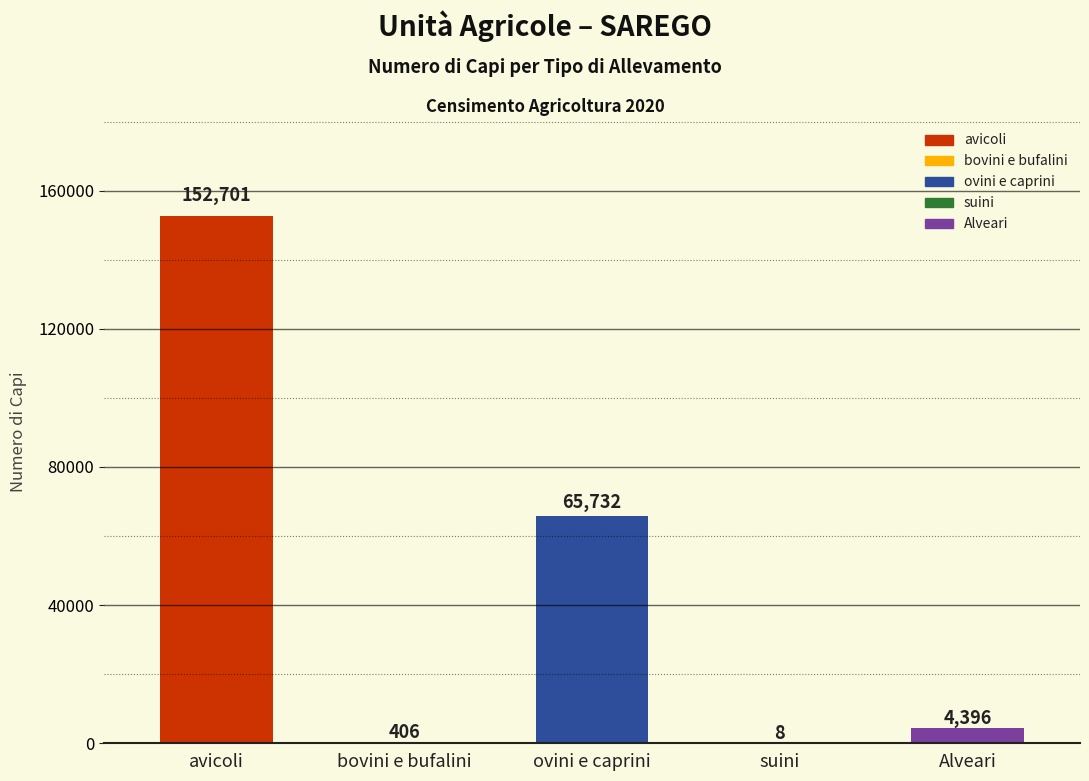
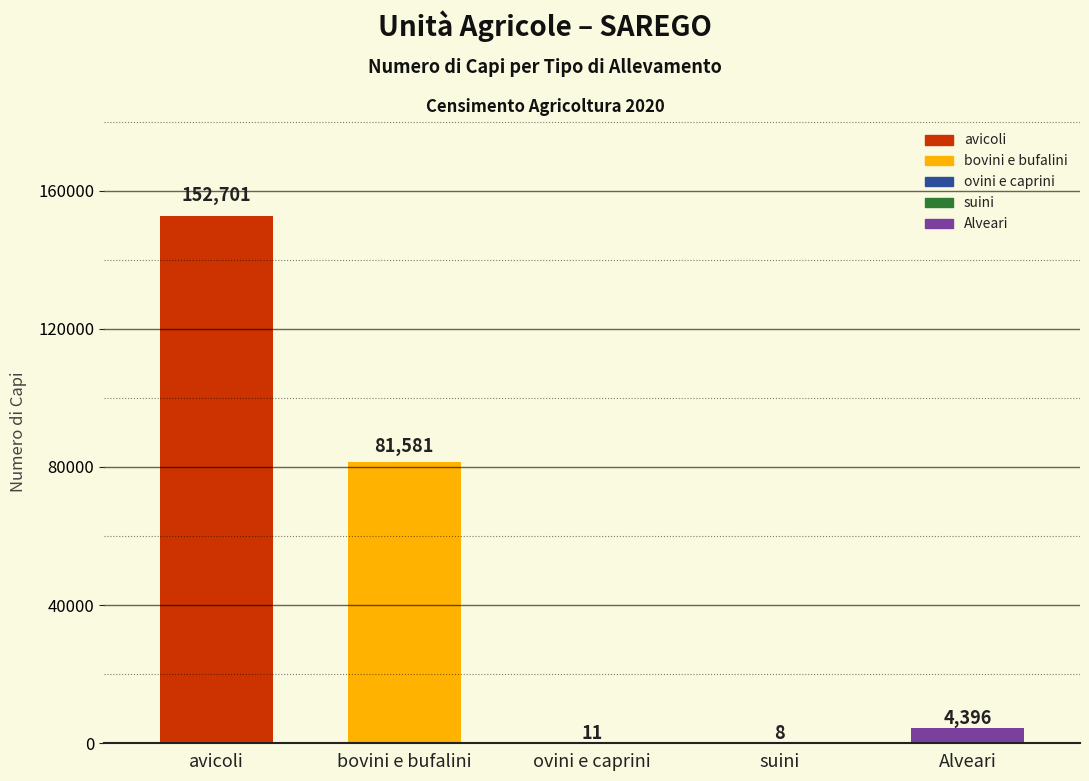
bovini e bufalini: 406 -> 81,581
ovini e caprini: 65,732 -> 11
